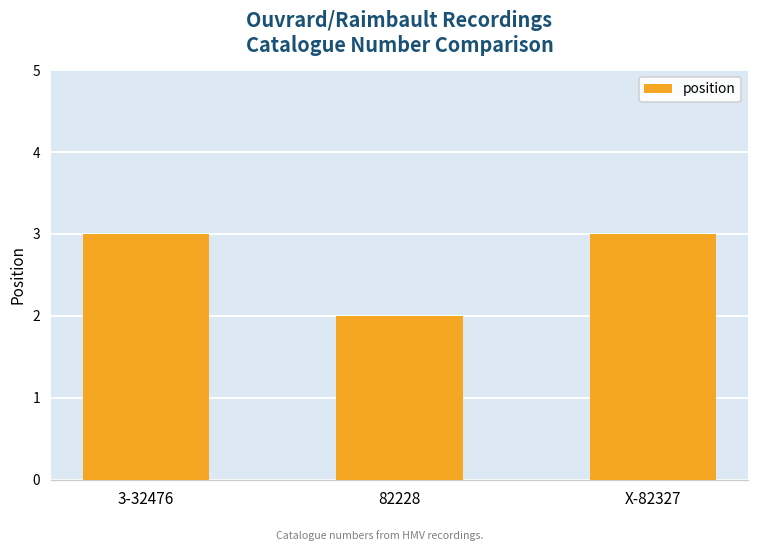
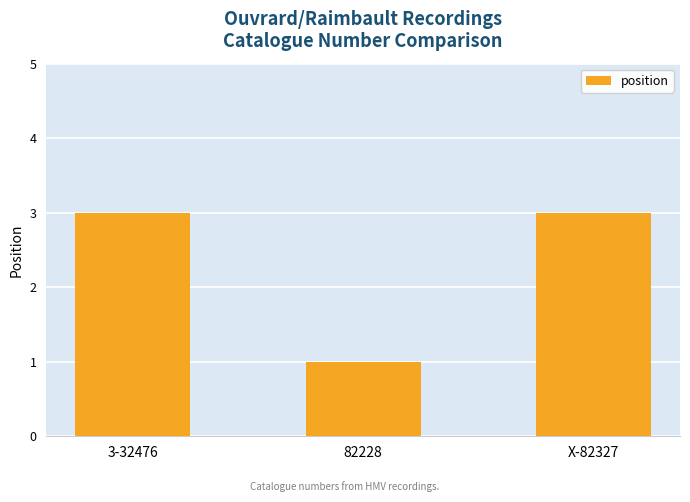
82228: 2 -> 1
